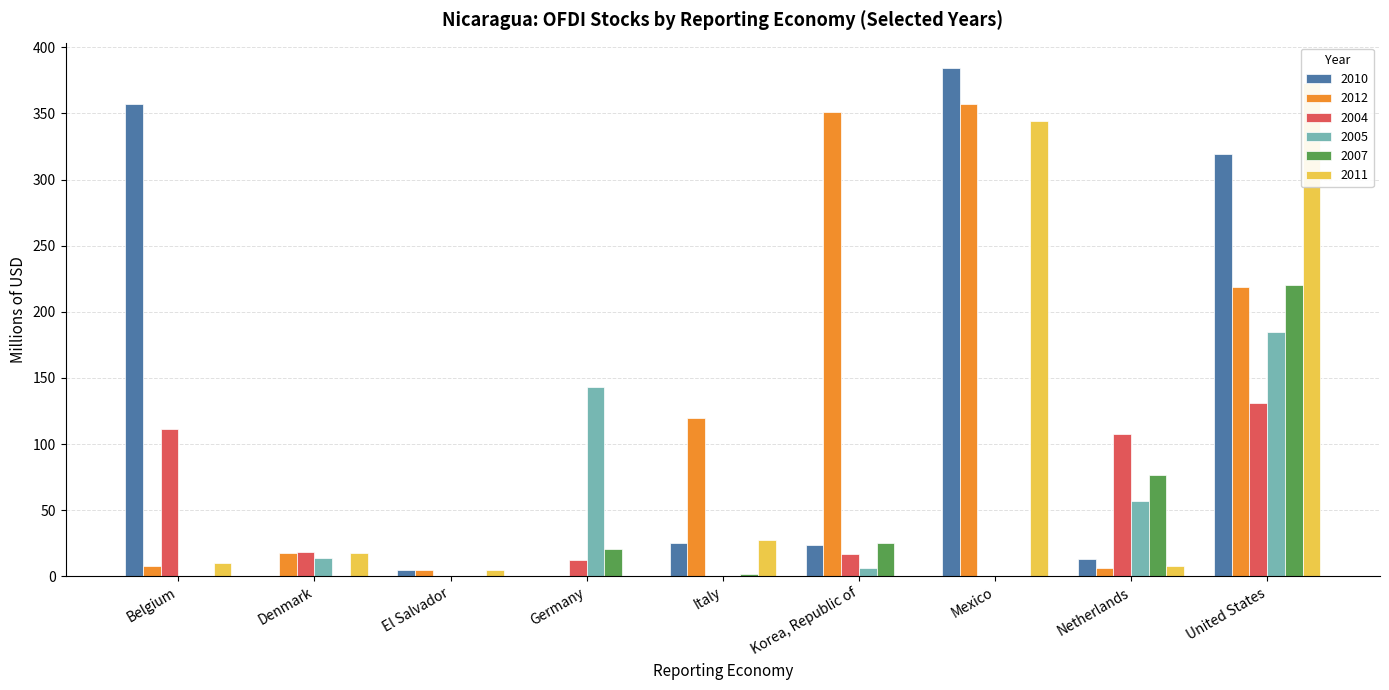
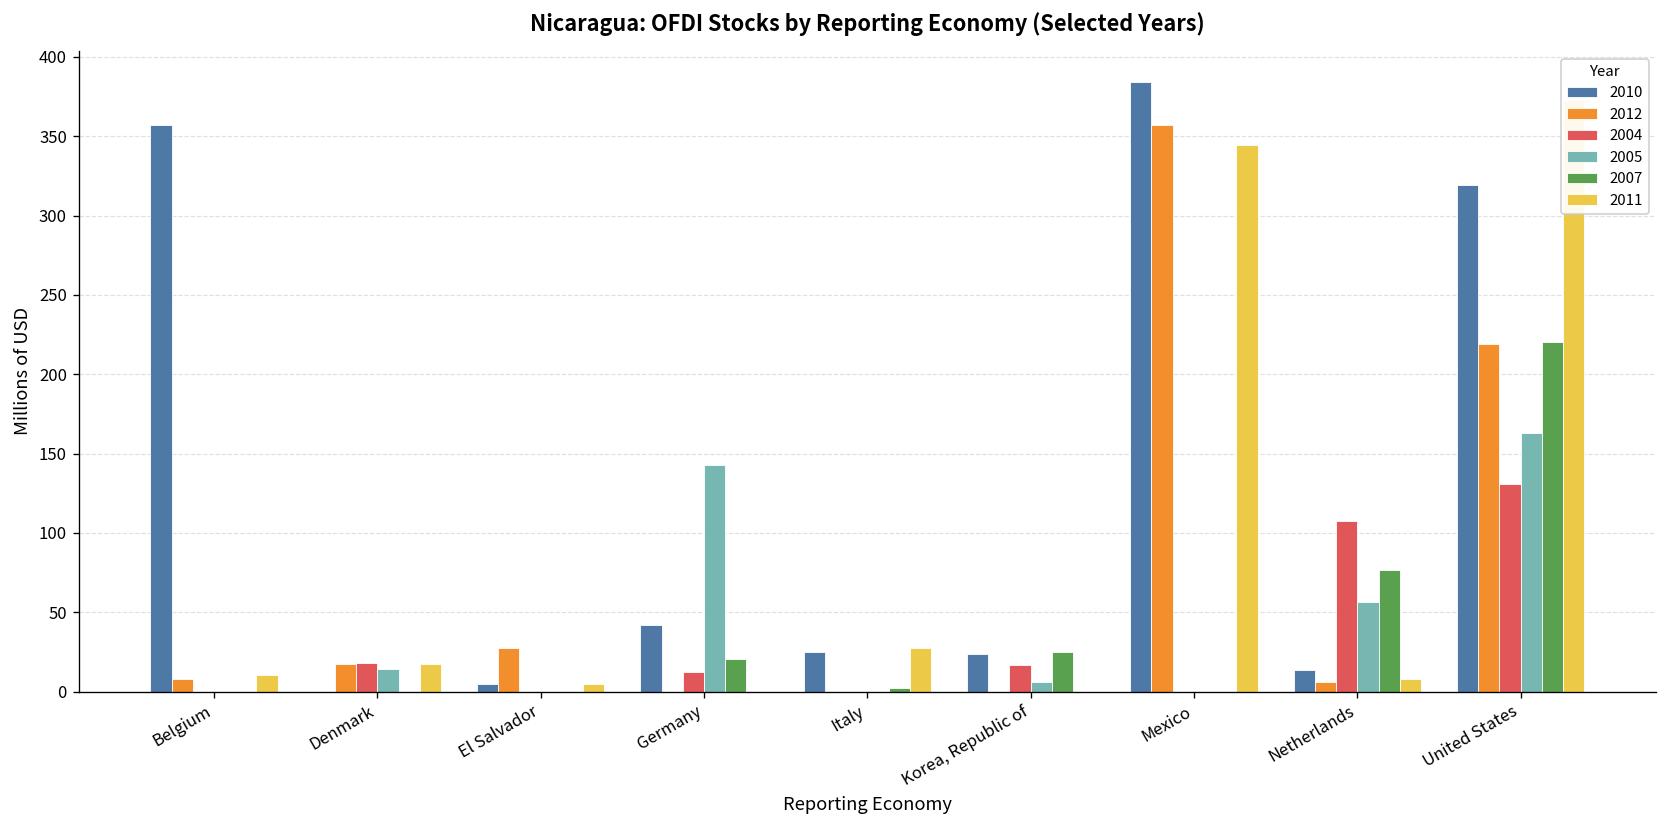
2004, Belgium: 112 -> 0
2012, El Salvador: 5 -> 28
2010, Germany: 0 -> 42
2012, Italy: 120 -> 0
2012, Korea, Republic of: 351 -> 0
2005, United States: 184 -> 163
